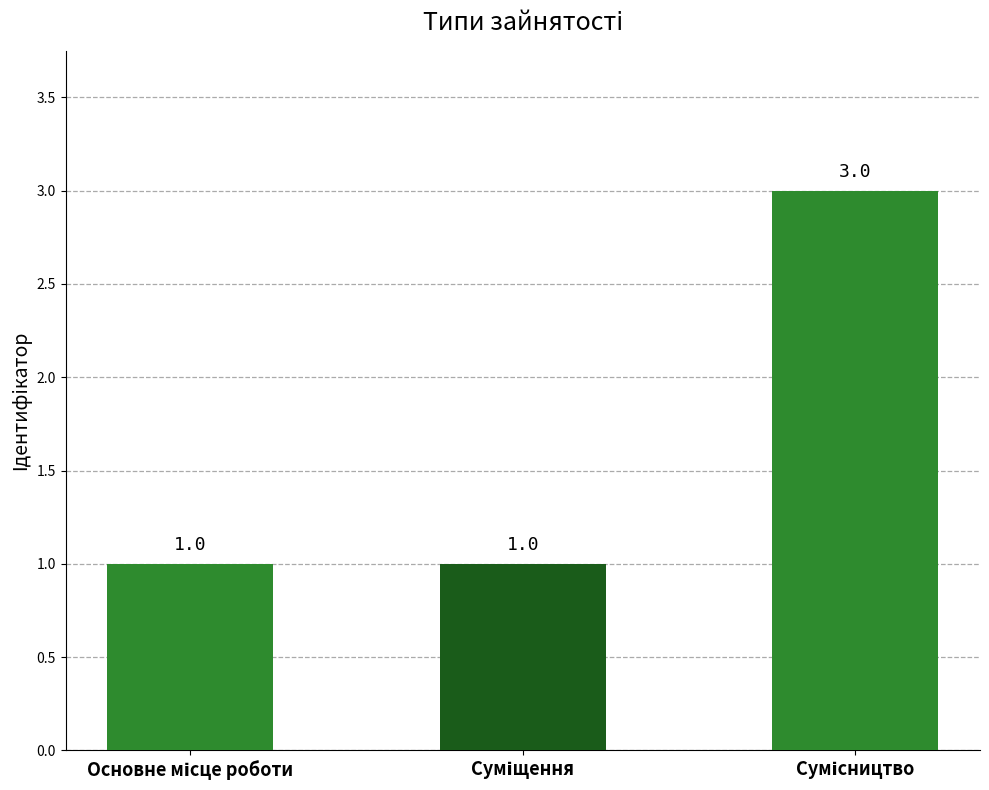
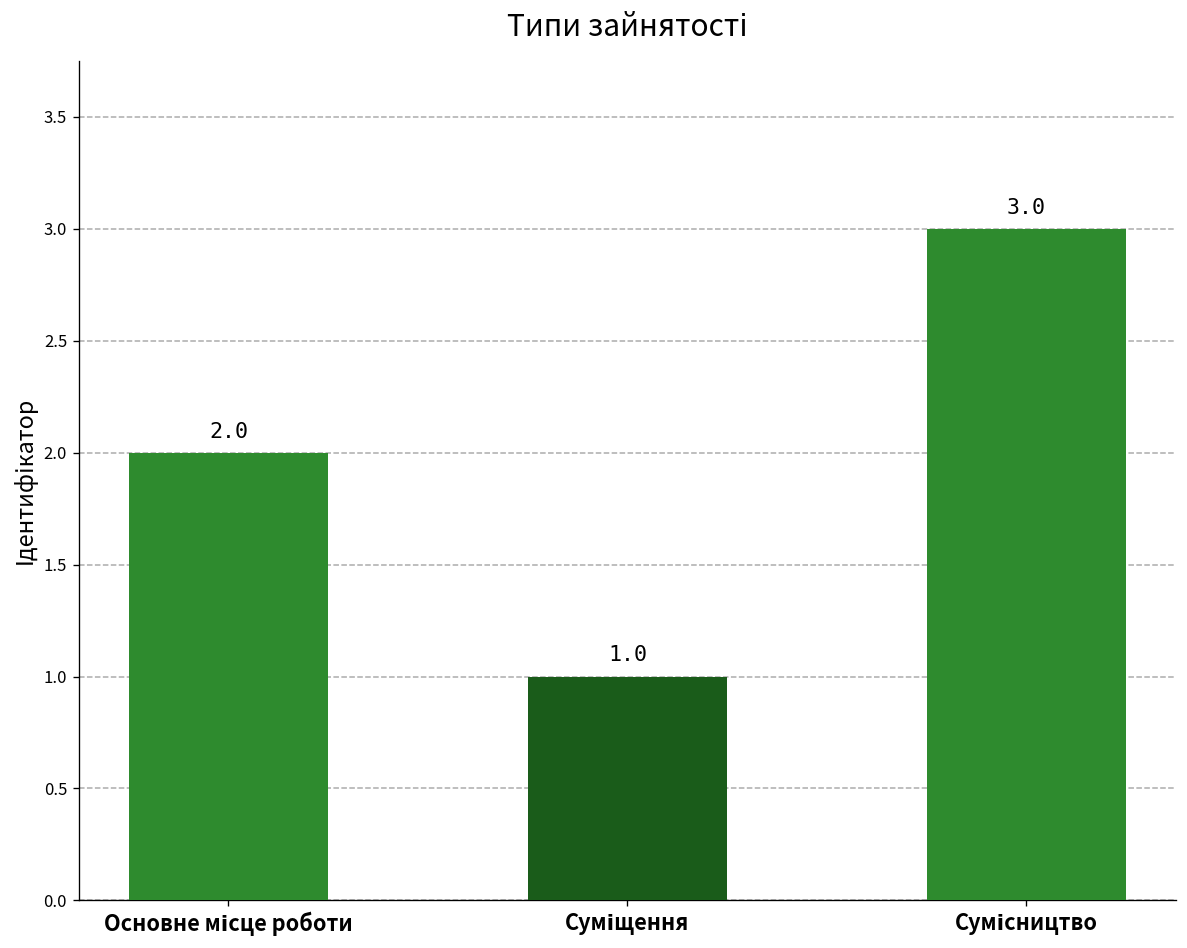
Основне місце роботи: 1.0 -> 2.0
